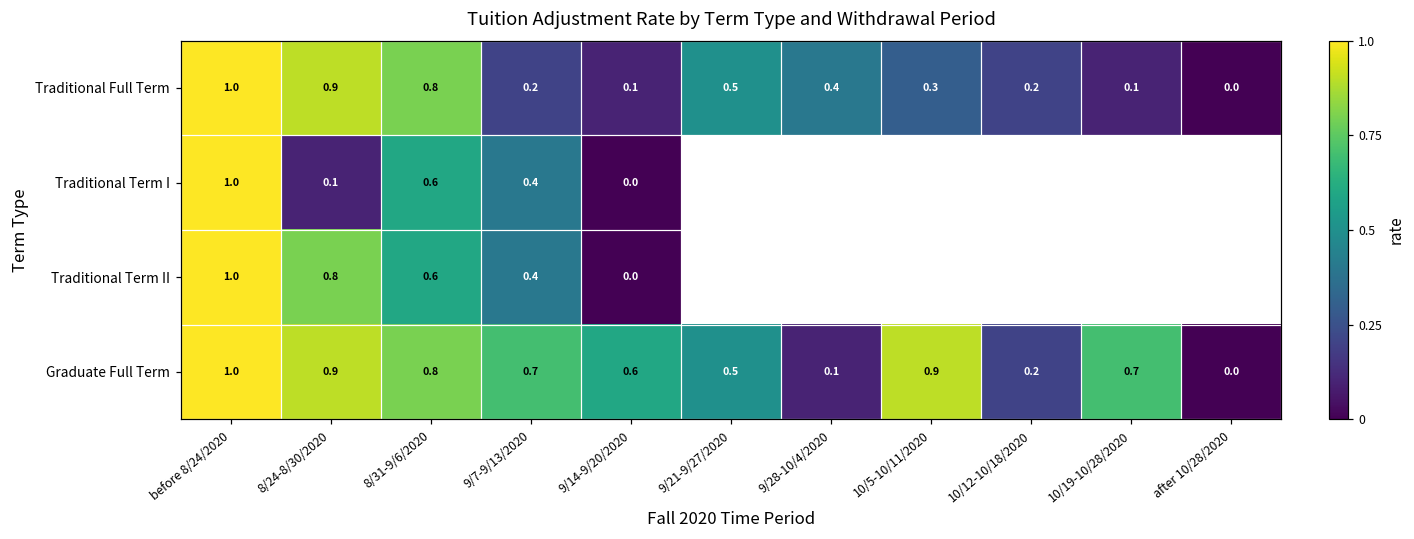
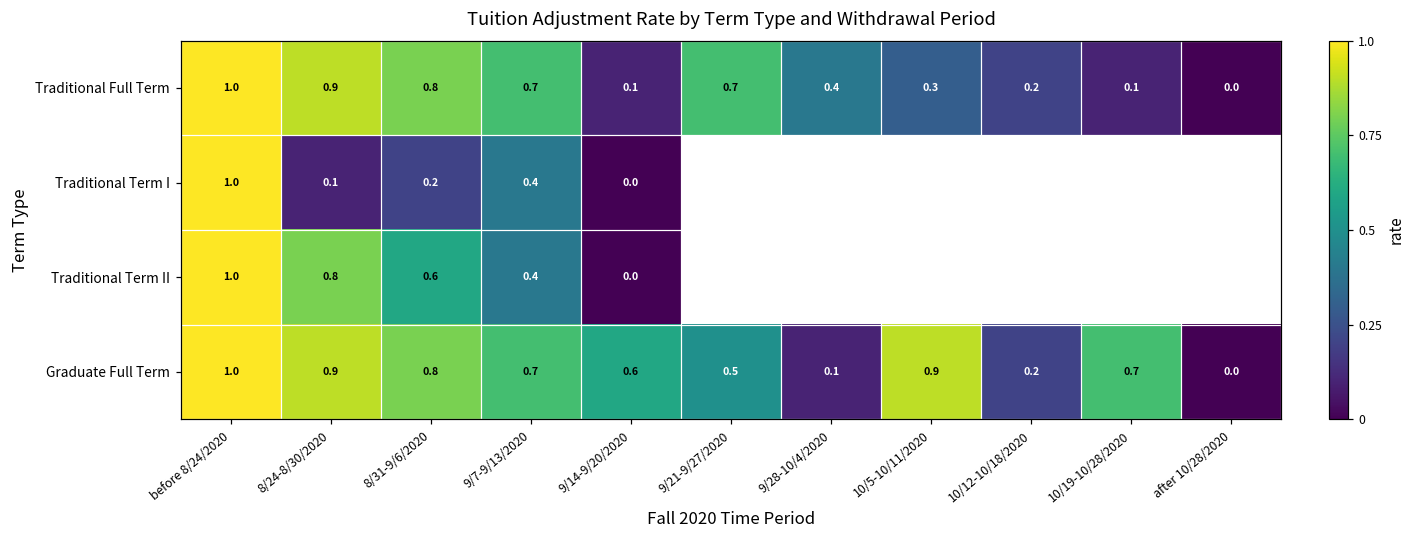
Traditional Full Term, 9/7-9/13/2020: 0.2 -> 0.7
Traditional Full Term, 9/21-9/27/2020: 0.5 -> 0.7
Traditional Term I, 8/31-9/6/2020: 0.6 -> 0.2
